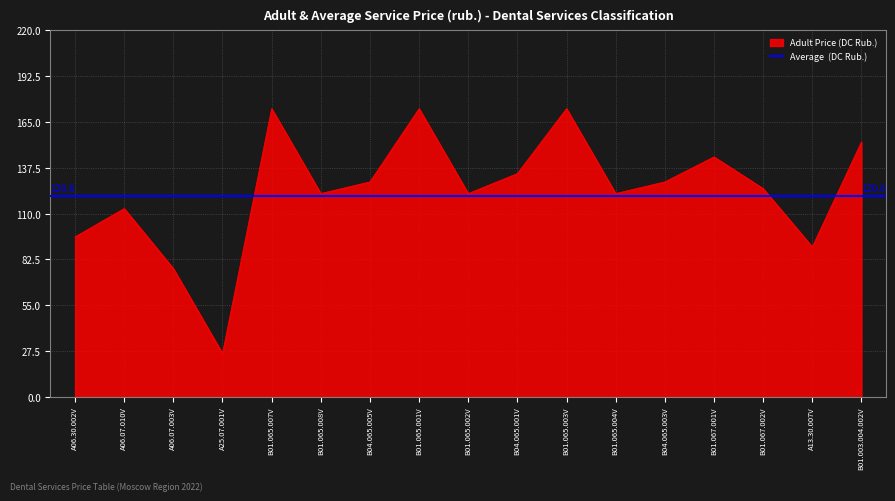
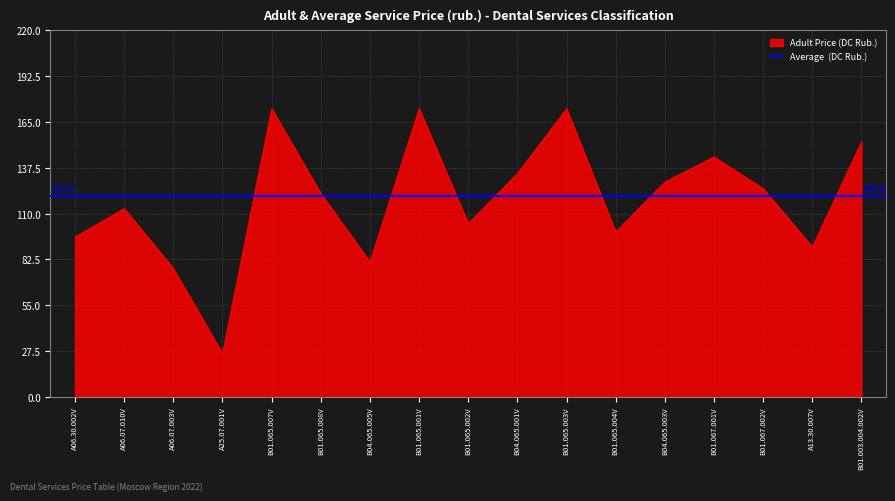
B04.065.005V: 129 -> 81
B01.065.002V: 122 -> 104
B01.065.004V: 122 -> 99
